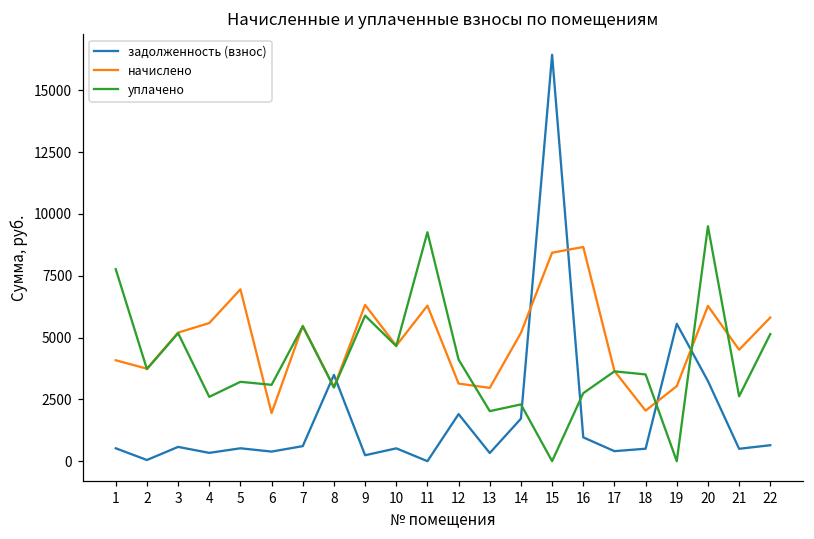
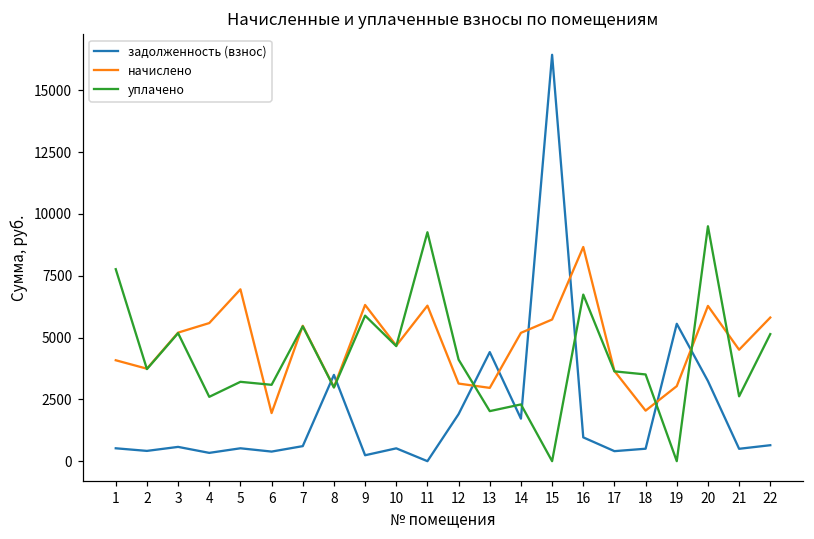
задолженность (взнос), 2: 0 -> 400
задолженность (взнос), 13: 300 -> 4400
начислено, 15: 8400 -> 5700
уплачено, 16: 2800 -> 6700
